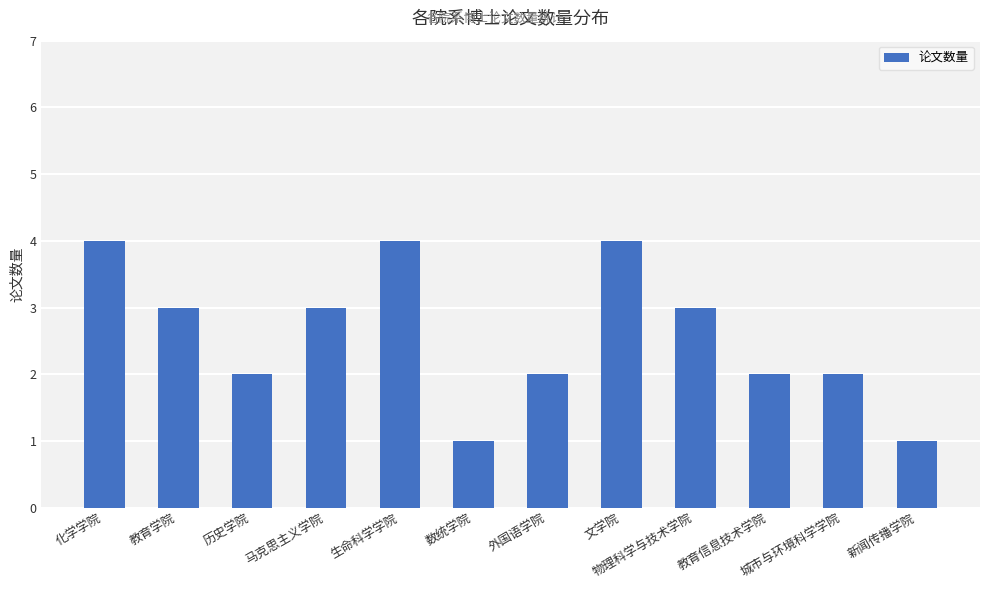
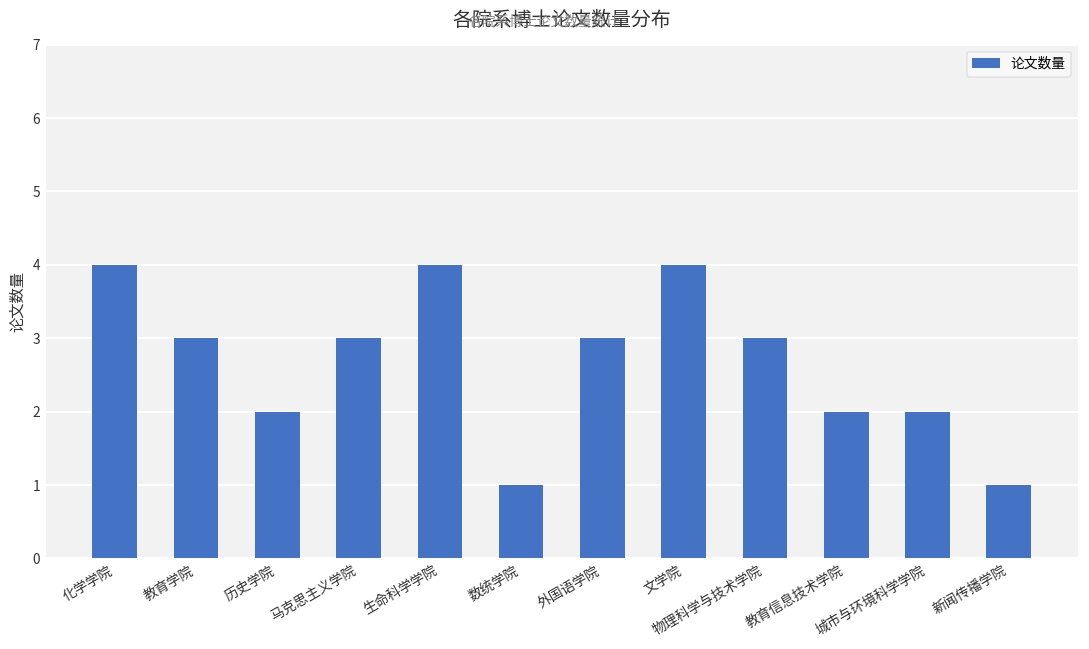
外国语学院: 2 -> 3
